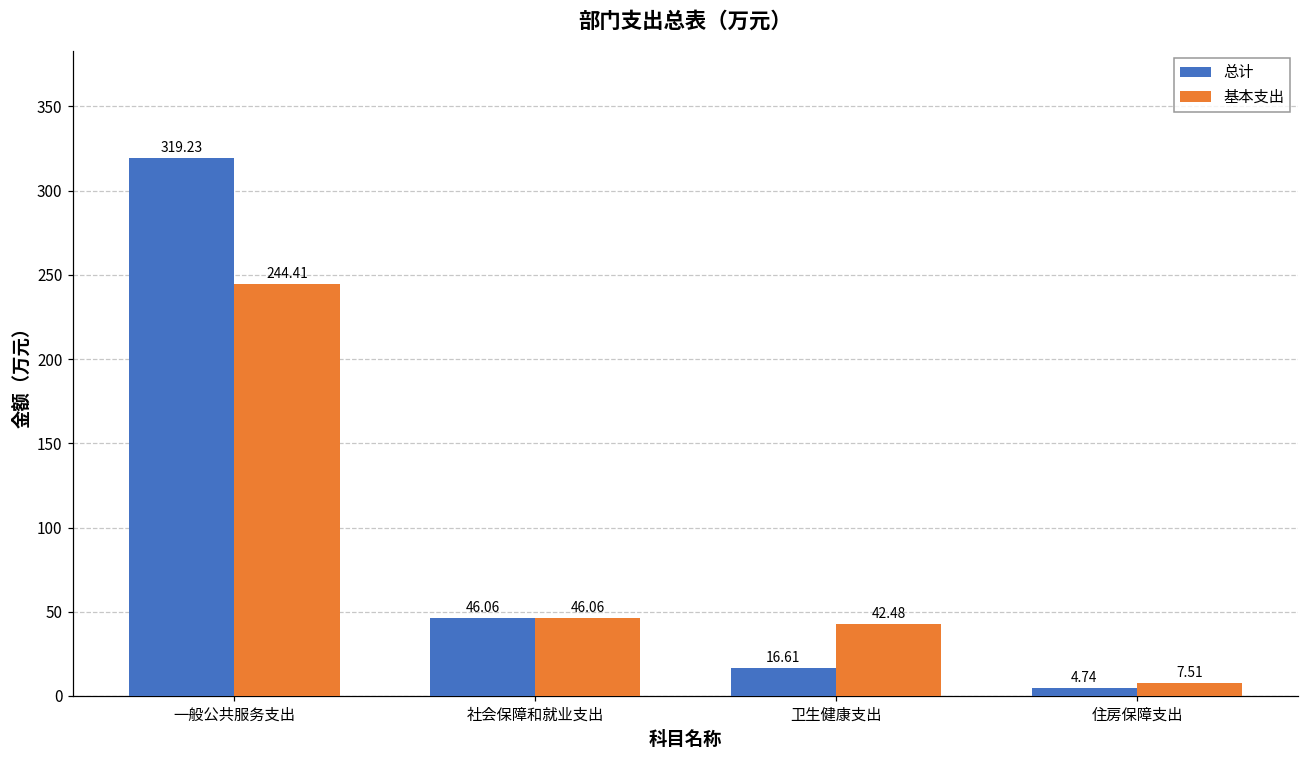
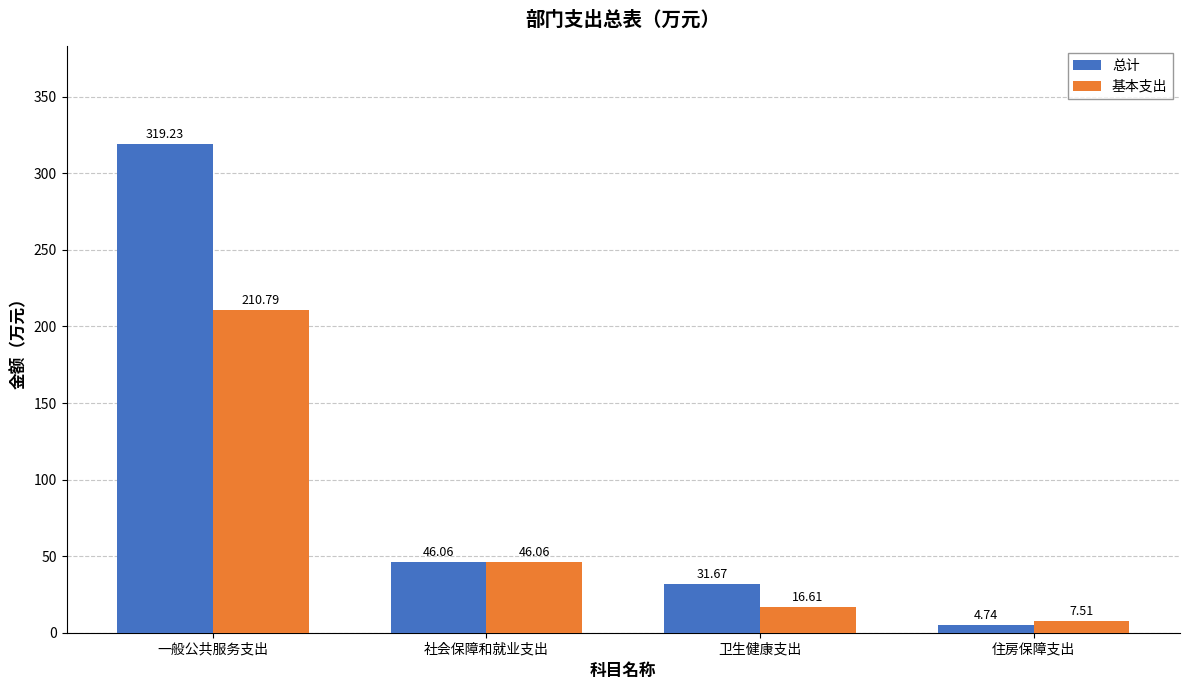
基本支出, 一般公共服务支出: 244.41 -> 210.79
总计, 卫生健康支出: 16.61 -> 31.67
基本支出, 卫生健康支出: 42.48 -> 16.61
